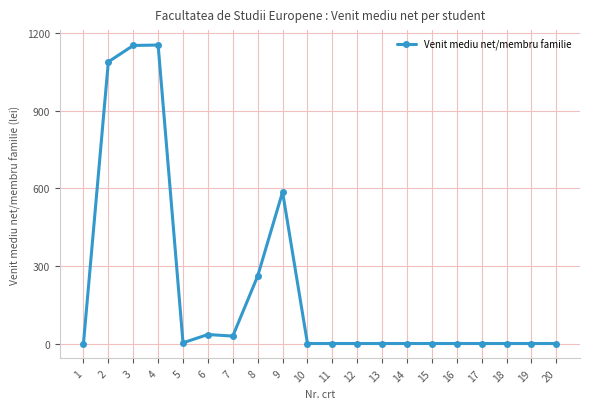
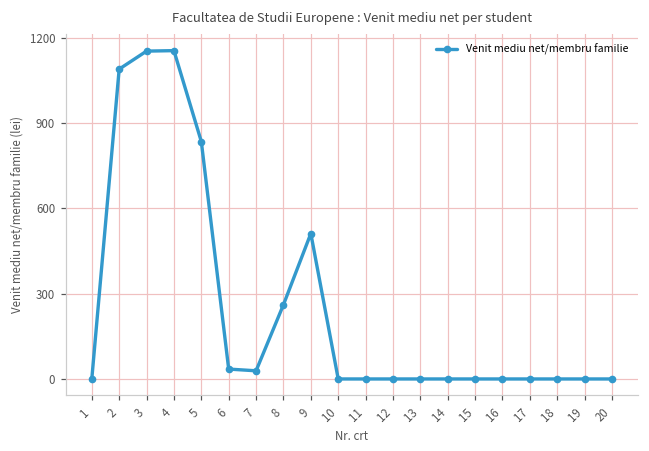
5: 0 -> 840
9: 590 -> 510
